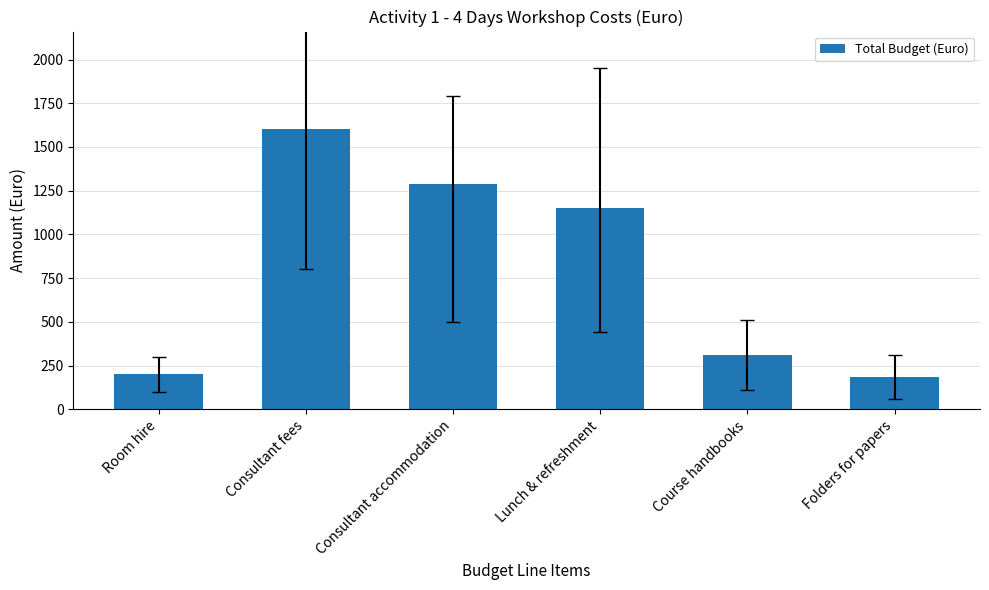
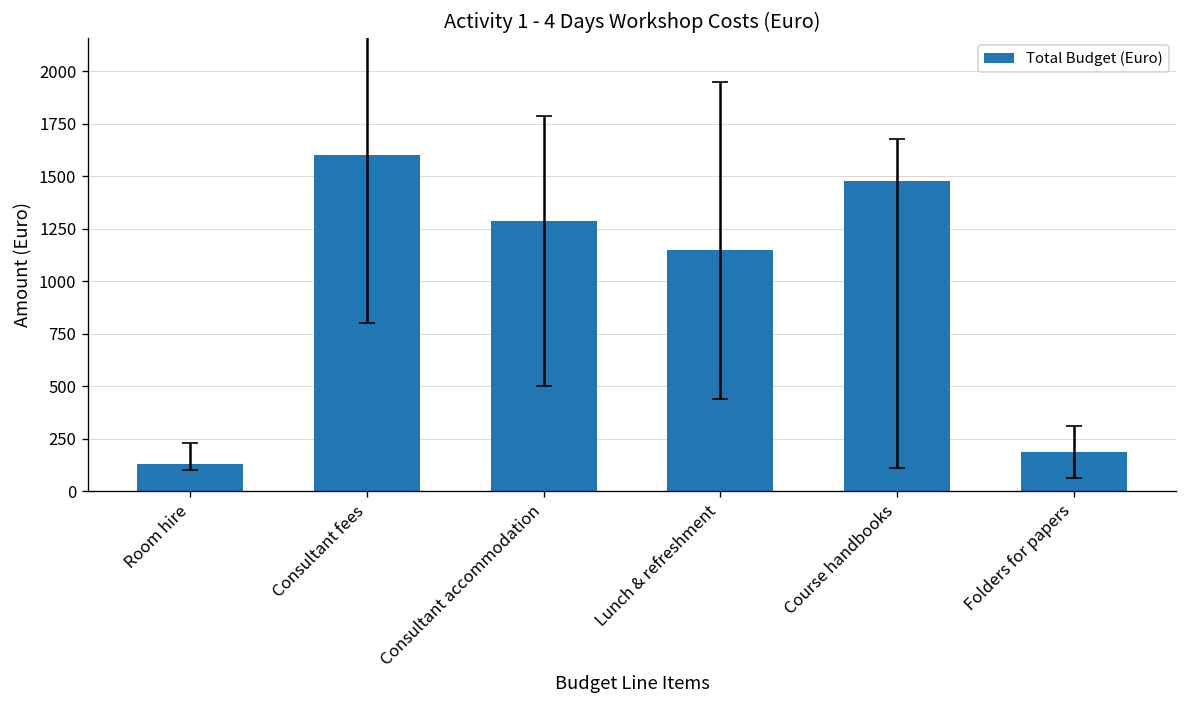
Total Budget (Euro), Room hire: 200 -> 130
Total Budget (Euro), Course handbooks: 310 -> 1480
